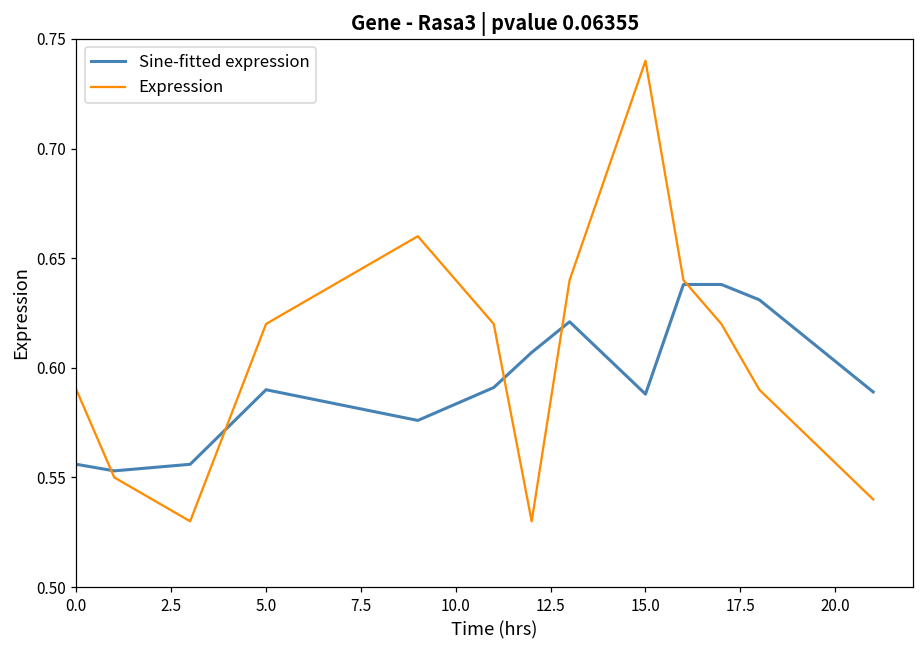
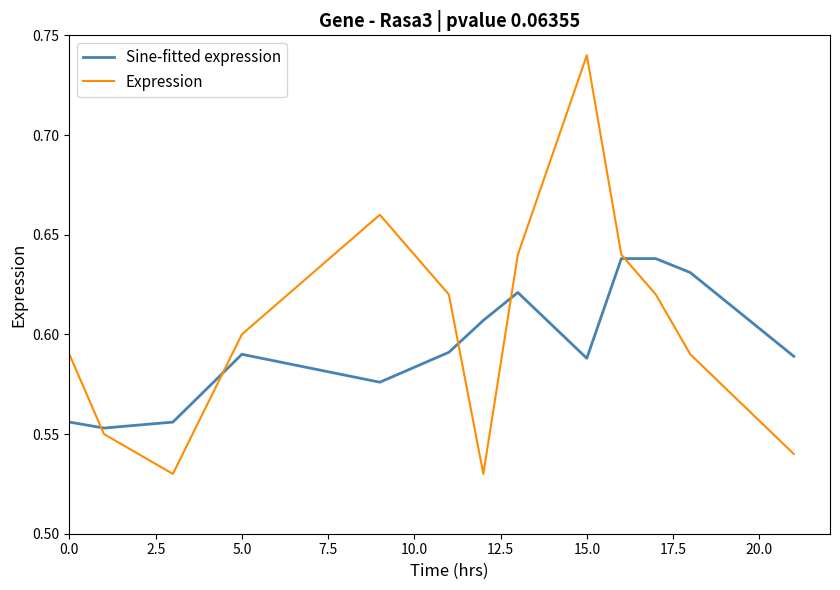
Expression, 5.0: 0.62 -> 0.60
